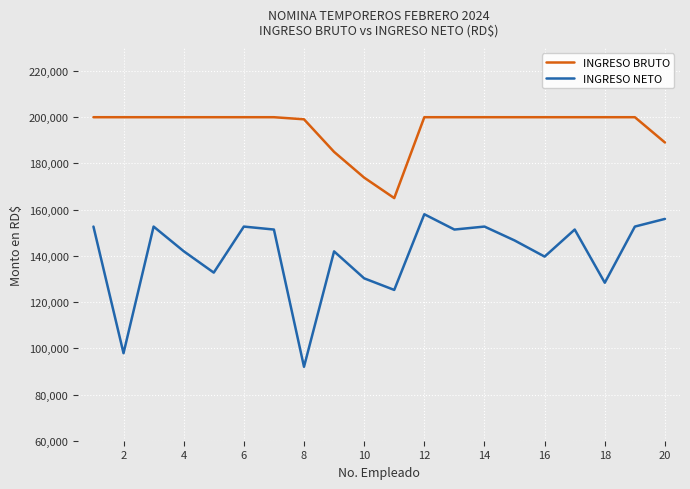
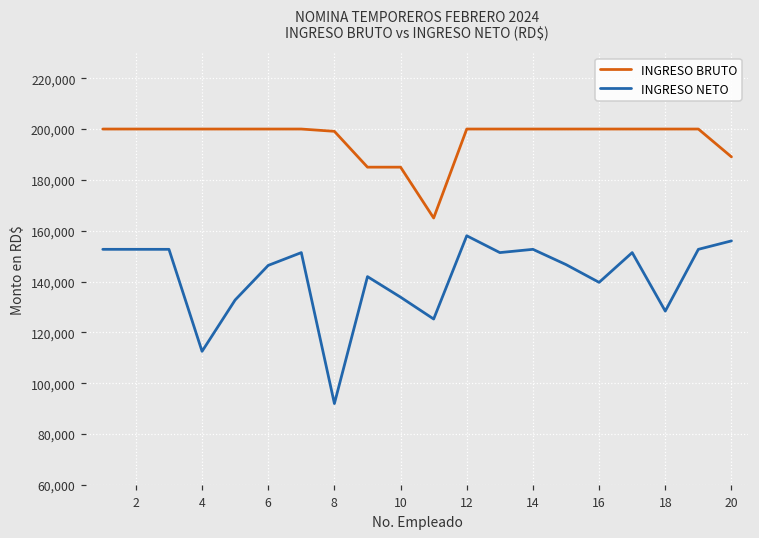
INGRESO NETO, 2: 98,000 -> 153,000
INGRESO NETO, 4: 142,000 -> 113,000
INGRESO NETO, 6: 153,000 -> 146,000
INGRESO BRUTO, 10: 174,000 -> 185,000
INGRESO NETO, 10: 130,000 -> 134,000
